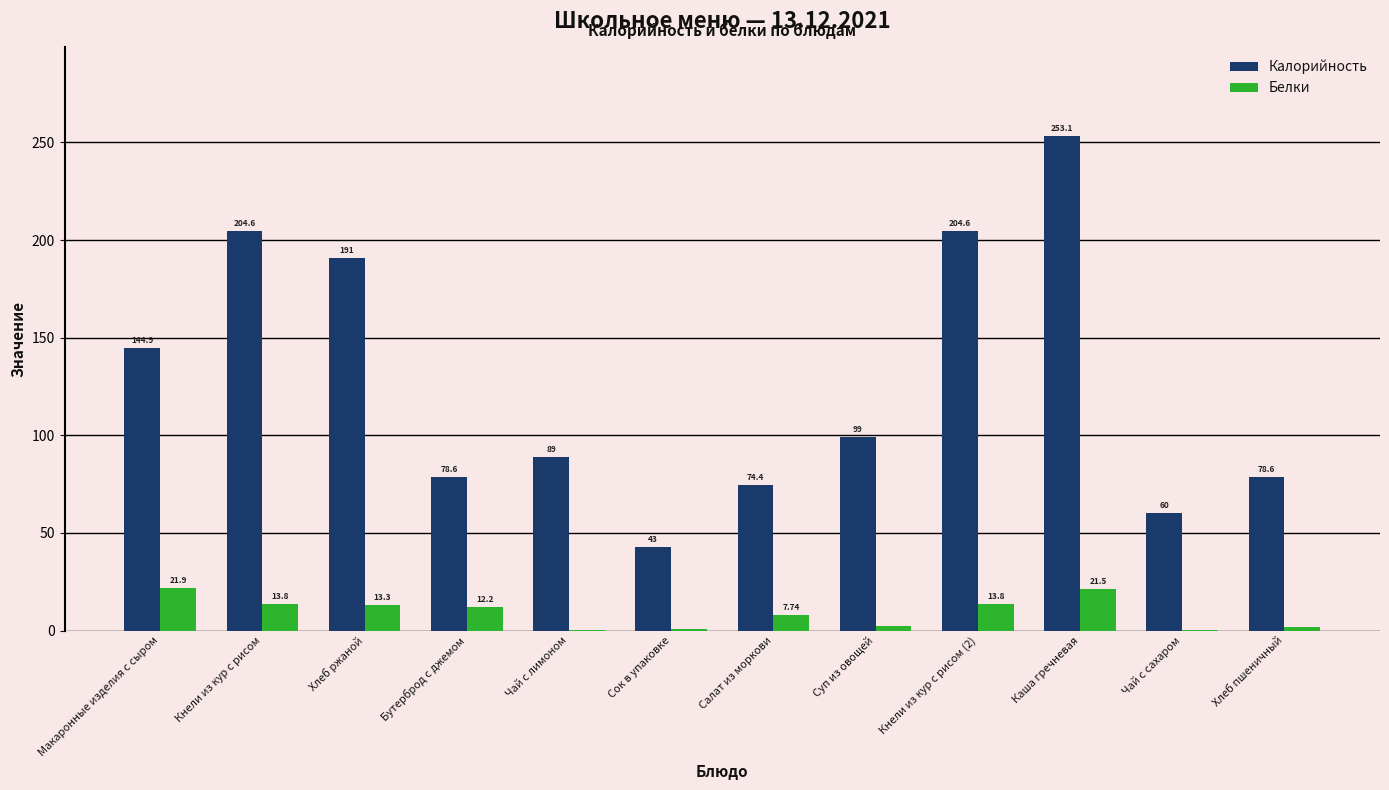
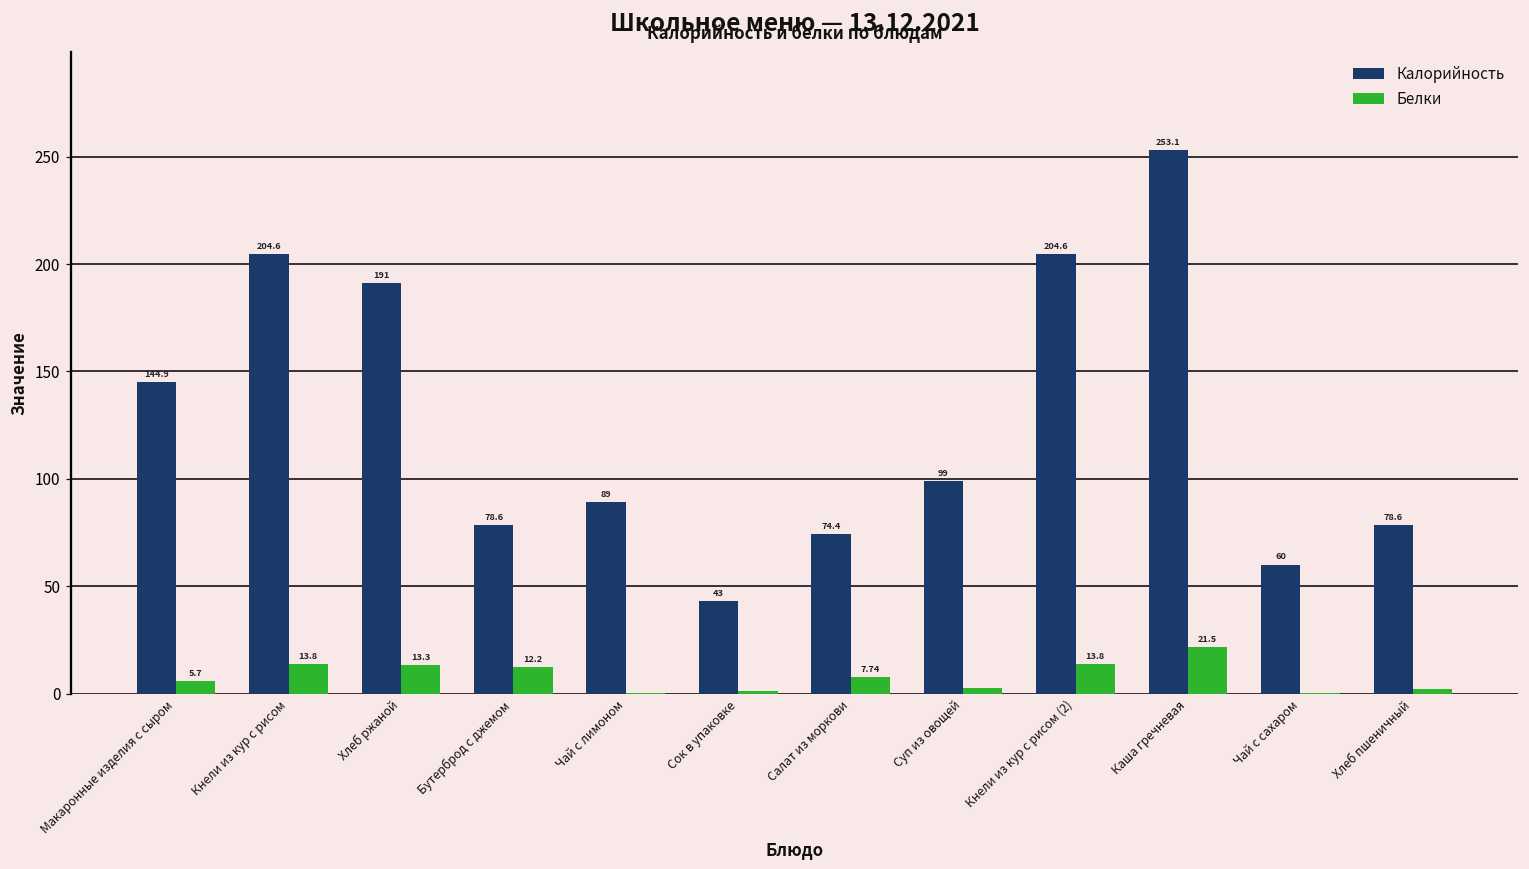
Белки, Макаронные изделия с сыром: 21.9 -> 5.7
